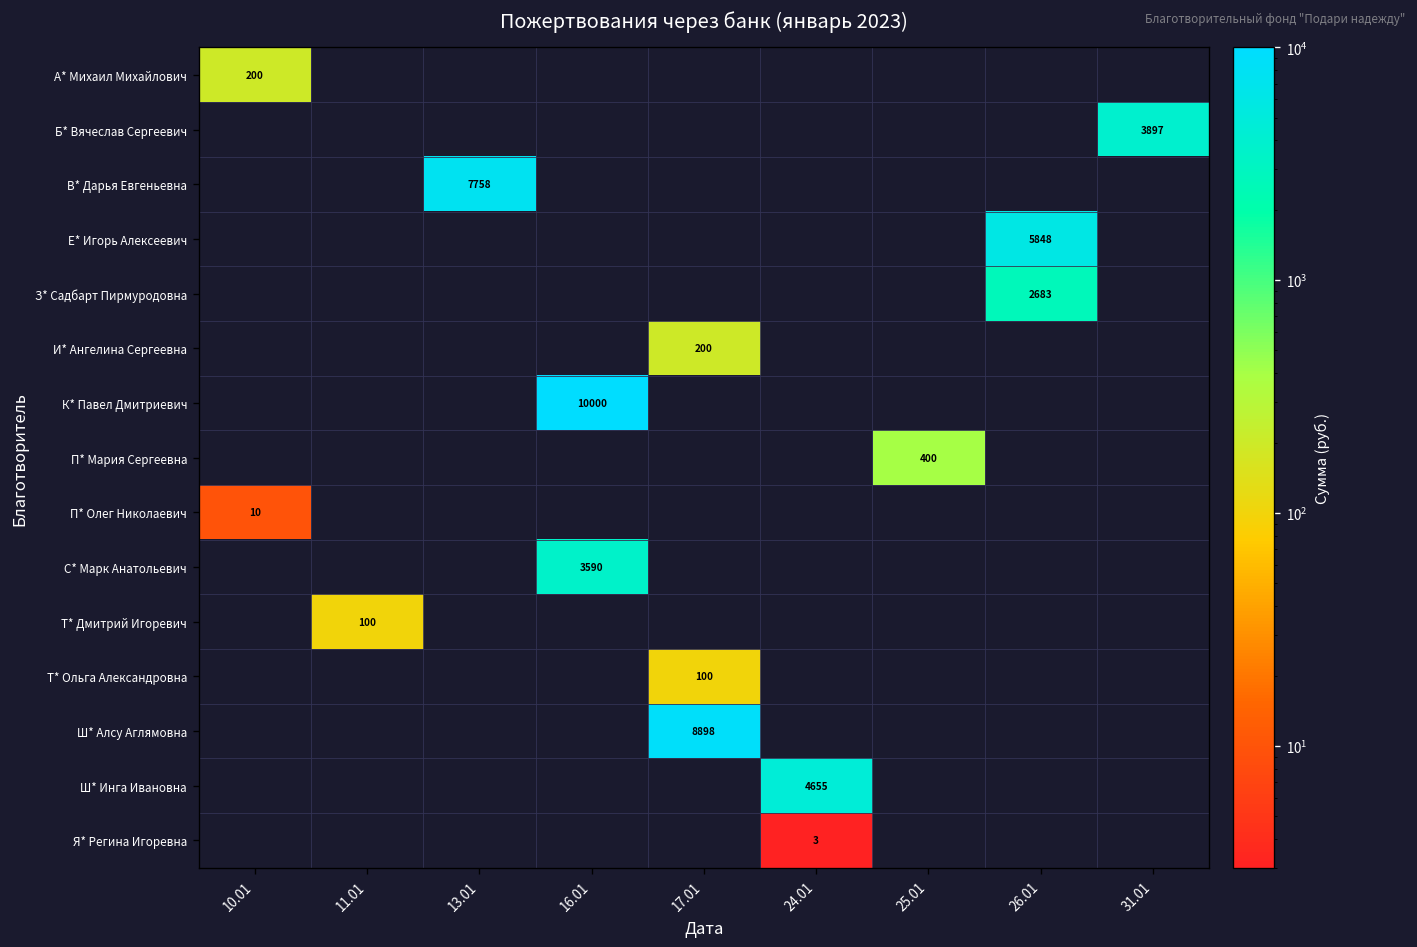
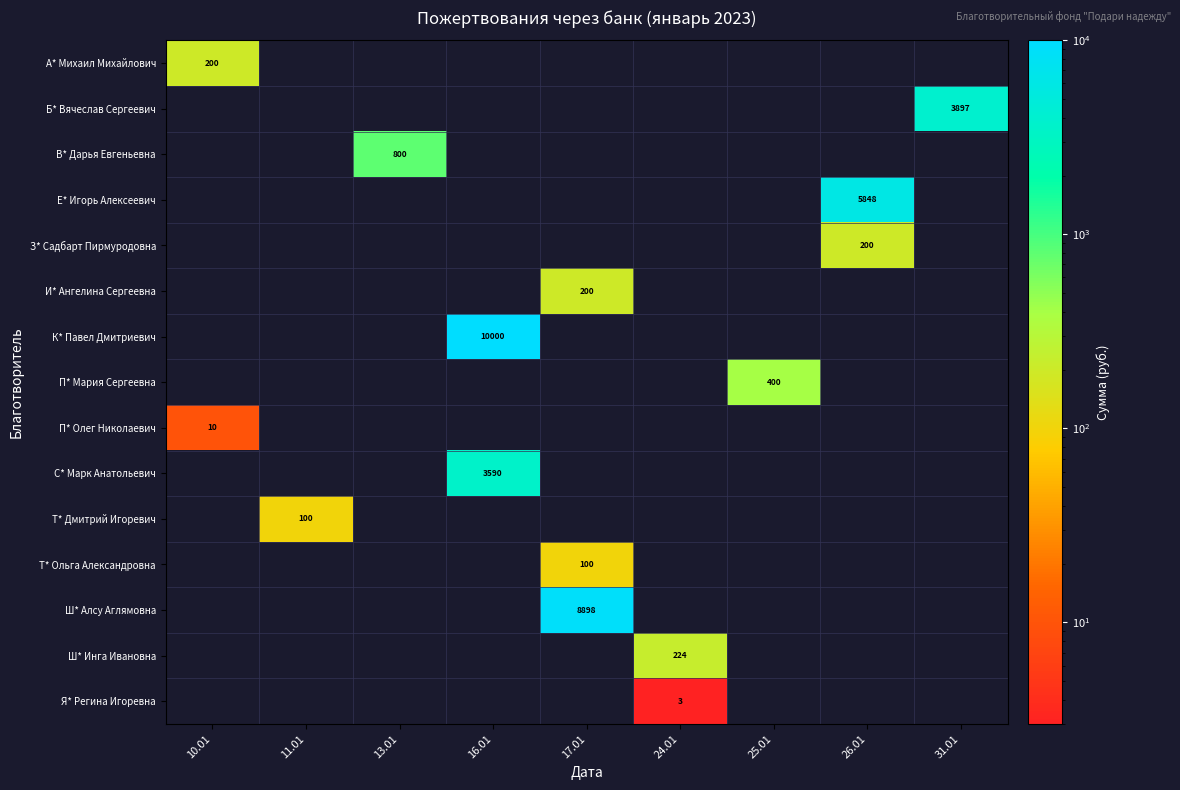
В* Дарья Евгеньевна, 13.01: 7758 -> 800
З* Садбарт Пирмуродовна, 26.01: 2683 -> 200
Ш* Инга Ивановна, 24.01: 4655 -> 224
